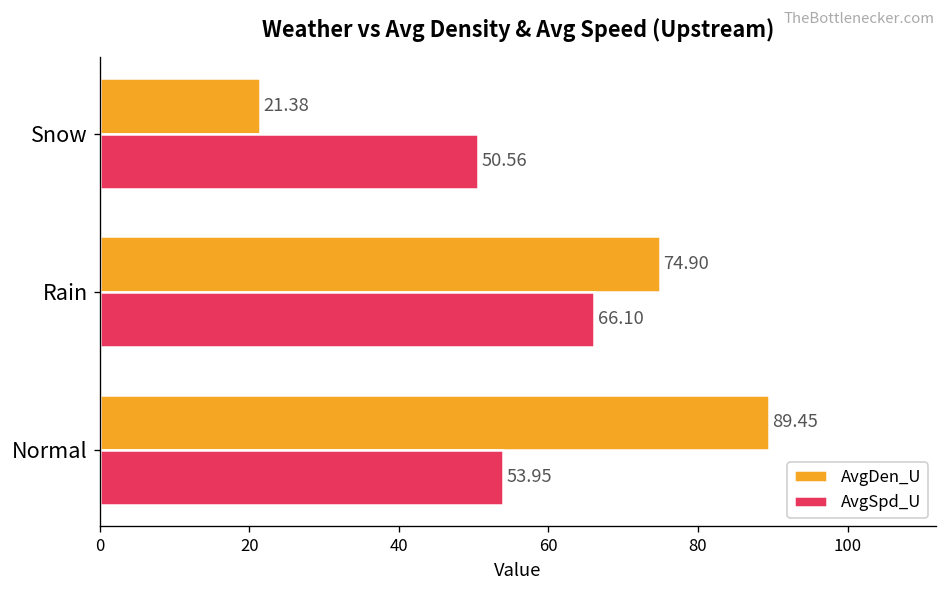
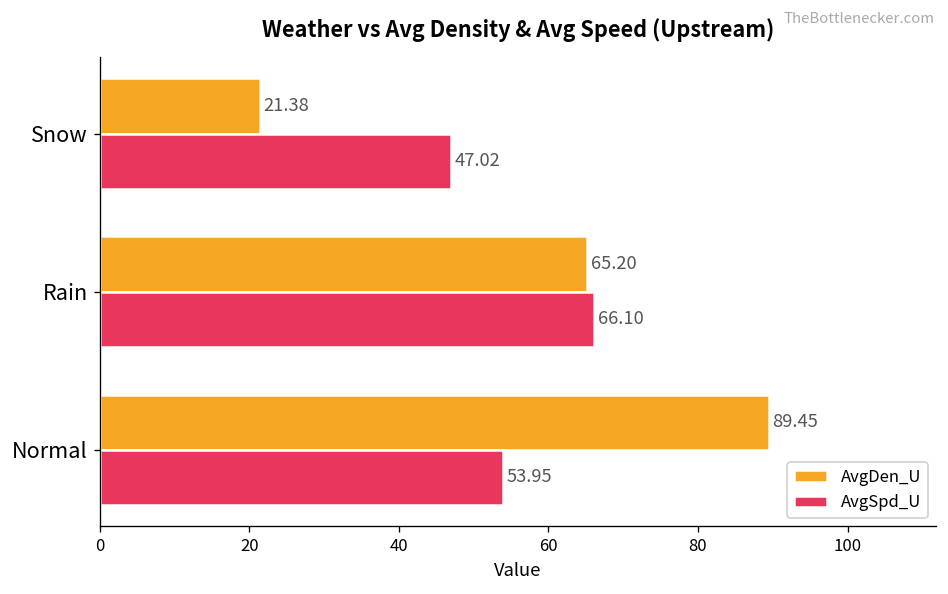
AvgSpd_U, Snow: 50.56 -> 47.02
AvgDen_U, Rain: 74.90 -> 65.20
